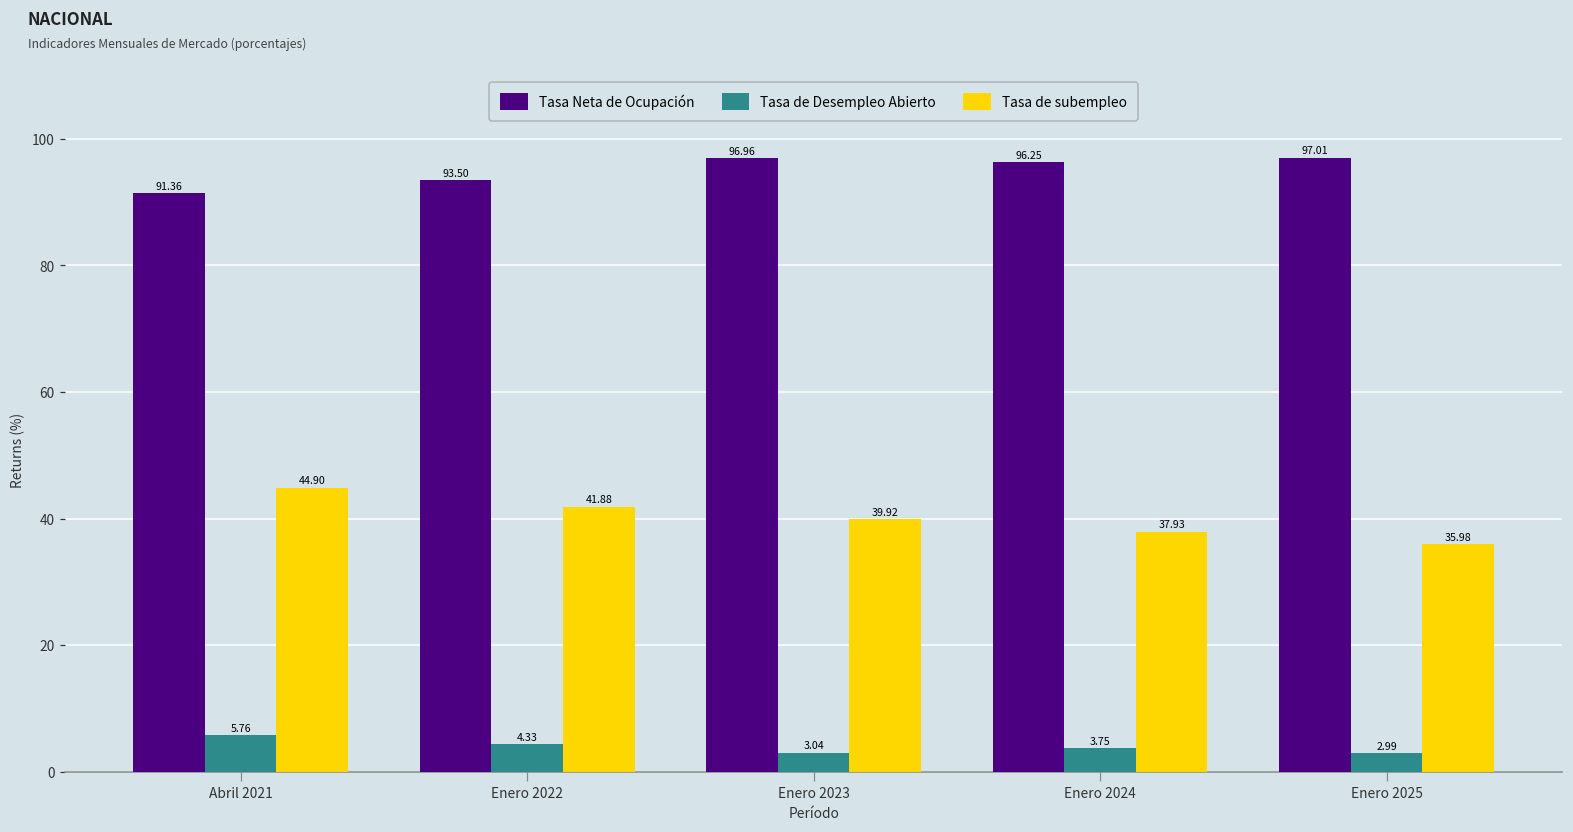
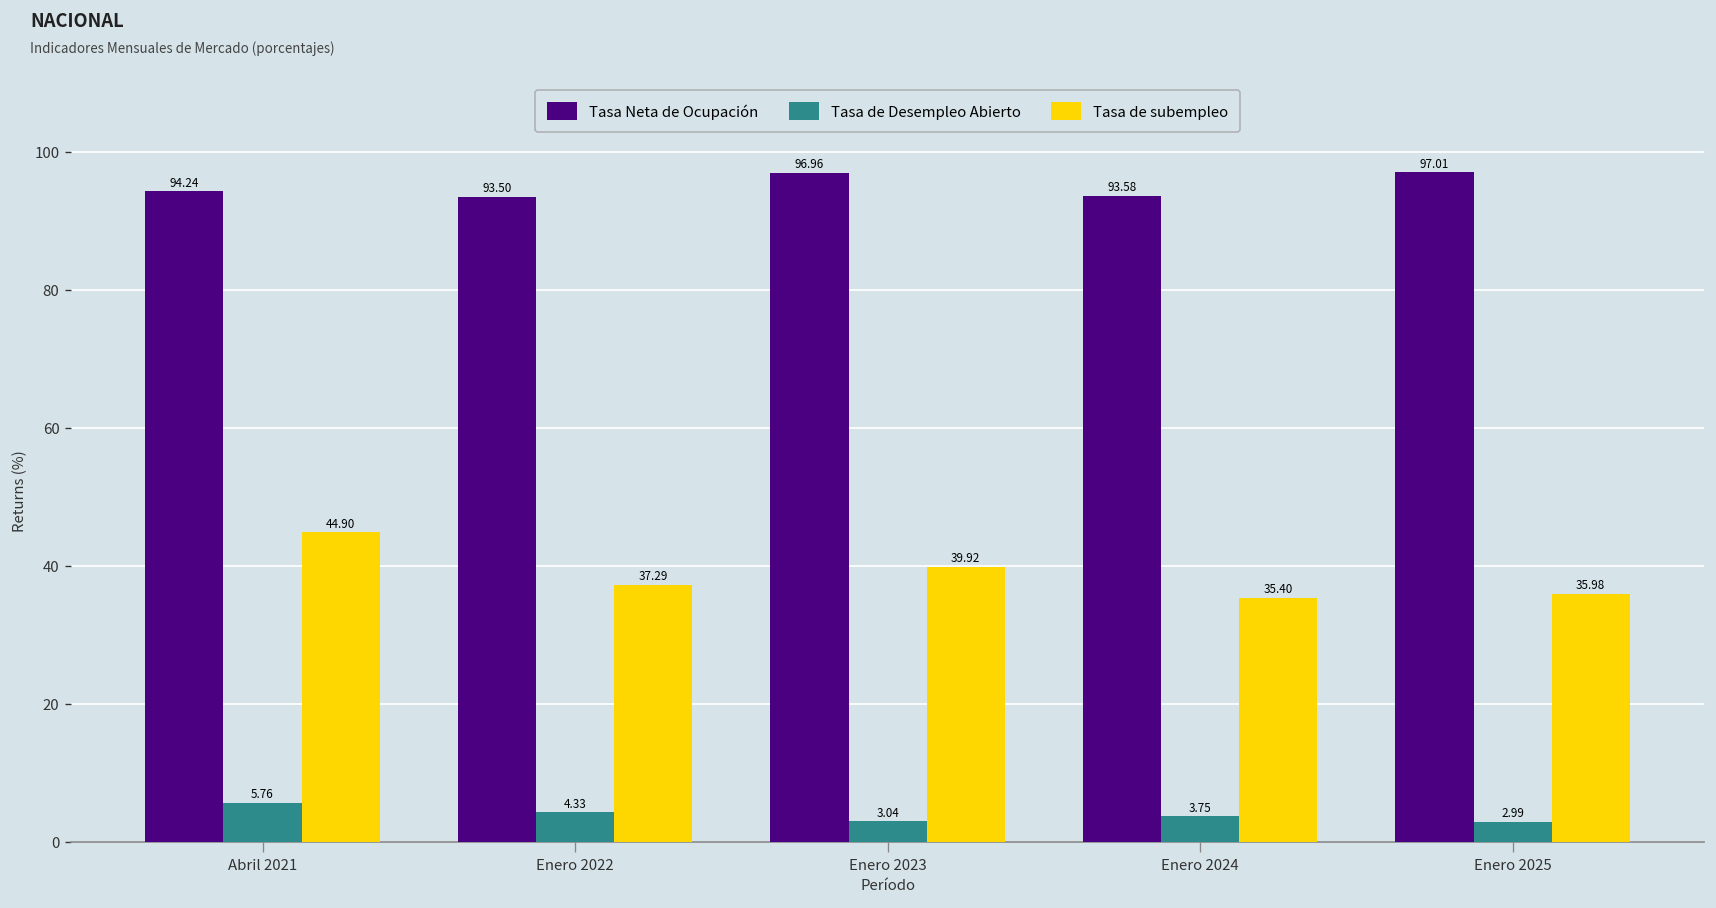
Tasa Neta de Ocupación, Abril 2021: 91.36 -> 94.24
Tasa de subempleo, Enero 2022: 41.88 -> 37.29
Tasa Neta de Ocupación, Enero 2024: 96.25 -> 93.58
Tasa de subempleo, Enero 2024: 37.93 -> 35.40
